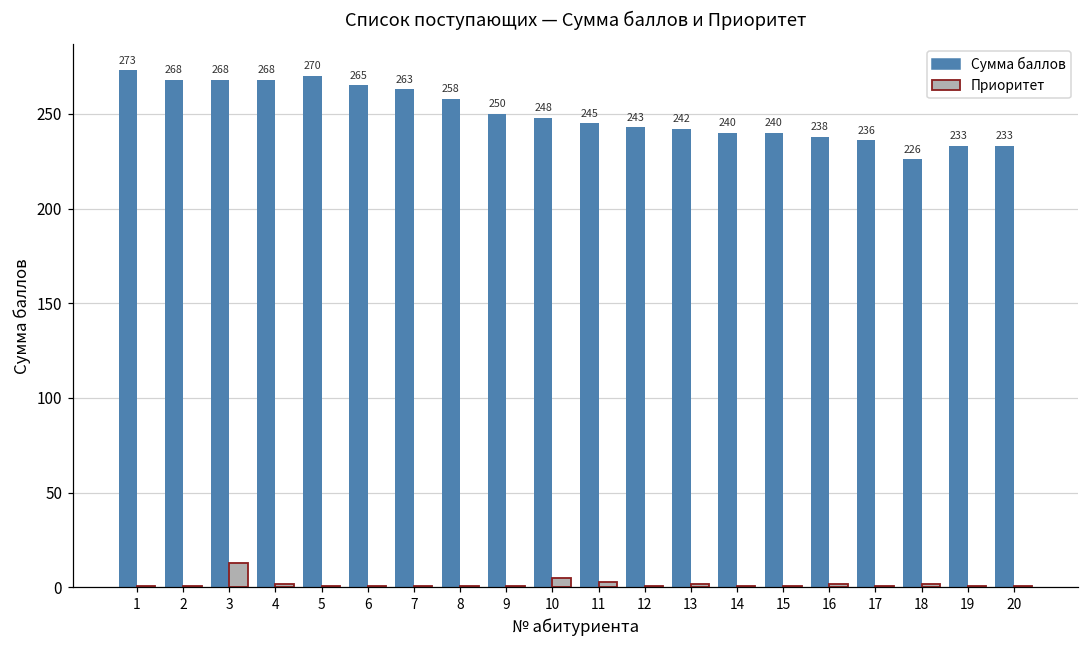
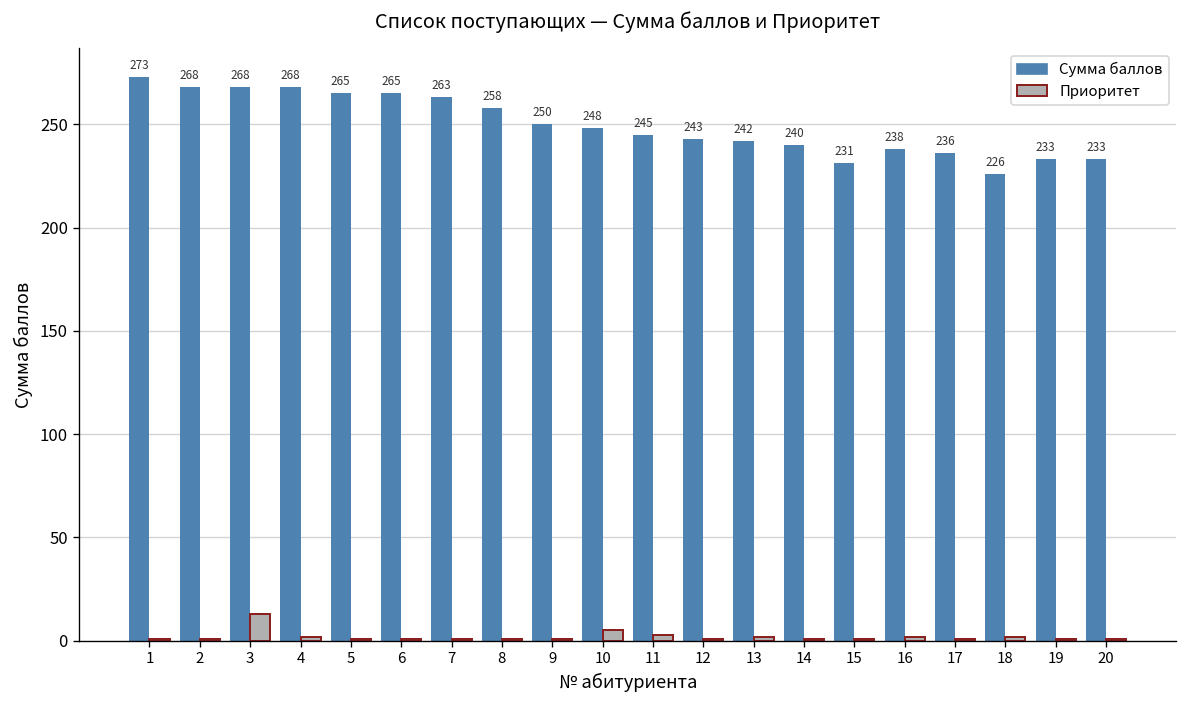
Сумма баллов, 5: 270 -> 265
Сумма баллов, 15: 240 -> 231
